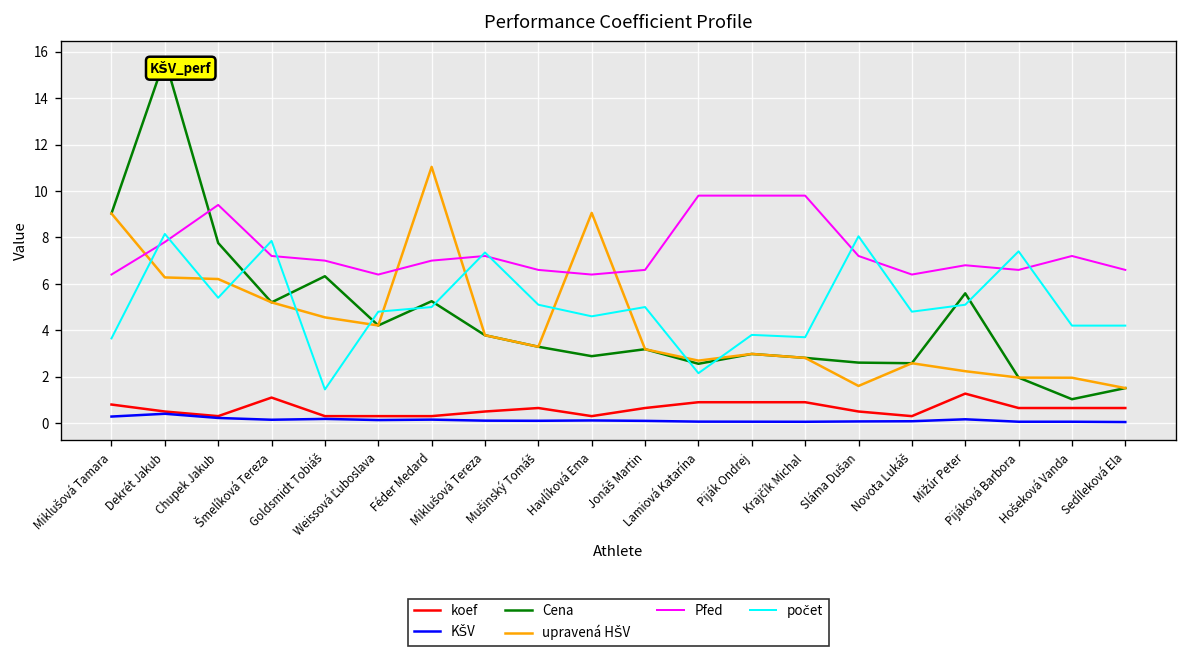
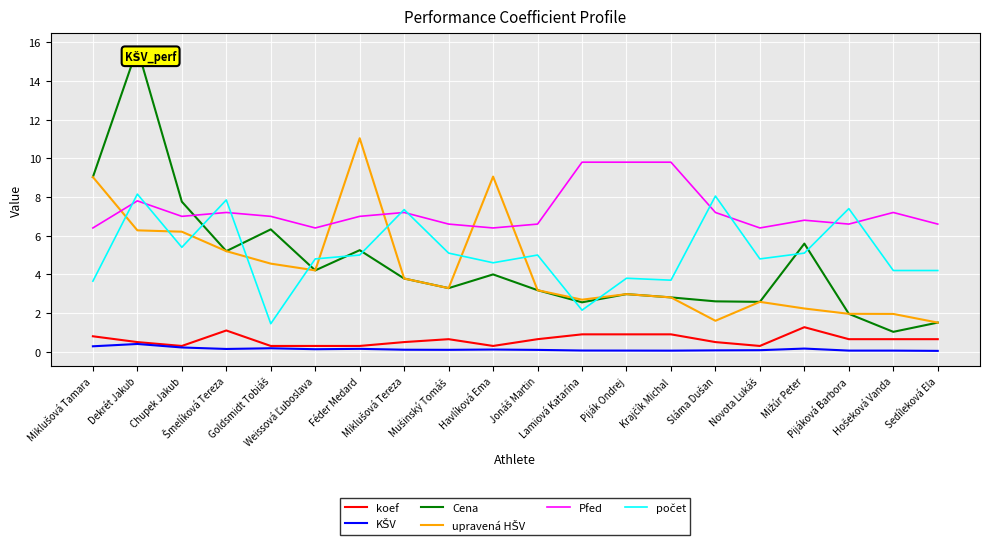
Pfed, Chupek Jakub: 9.4 -> 7.0
Cena, Havlíková Ema: 2.9 -> 4.0
